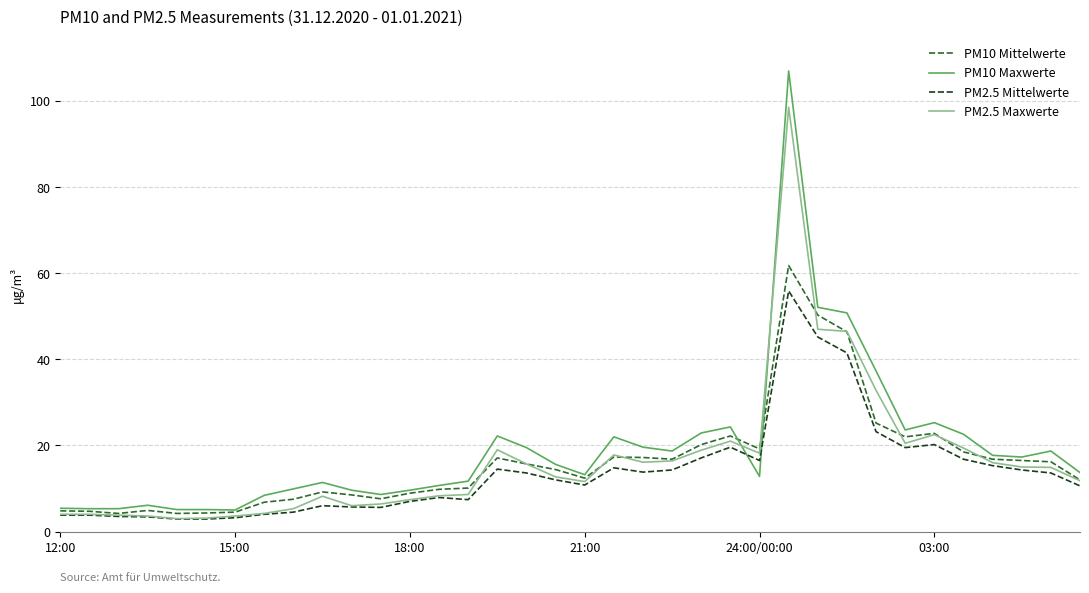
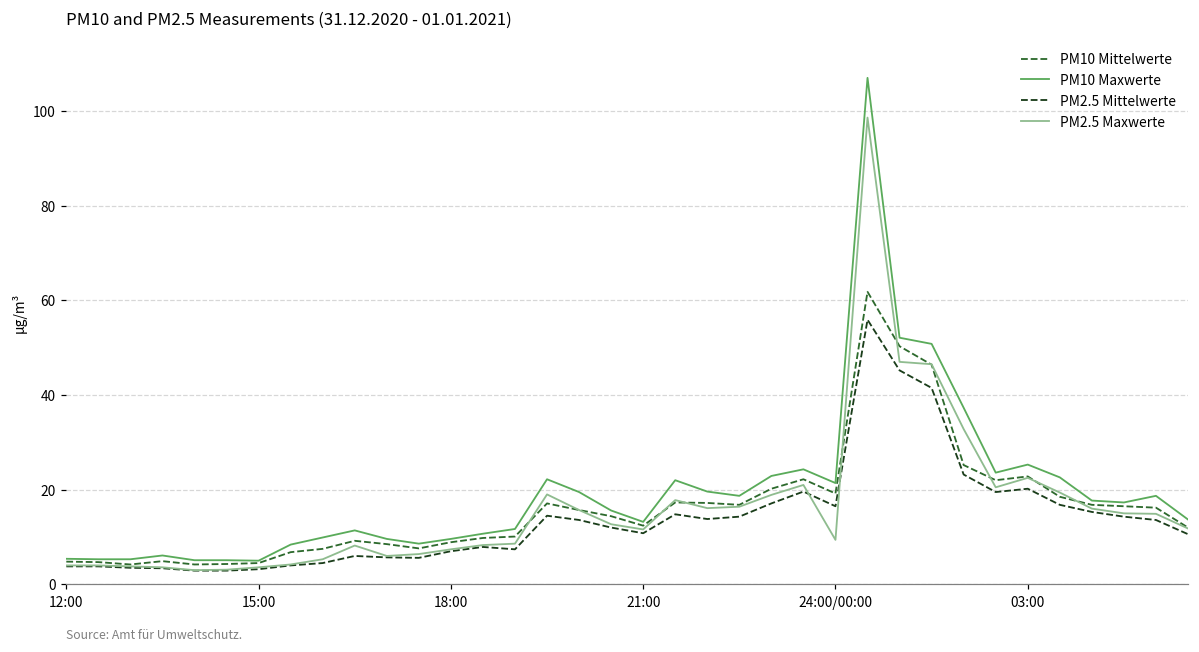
PM10 Maxwerte, 24:00/00:00: 13 -> 21
PM2.5 Maxwerte, 24:00/00:00: 18 -> 9
